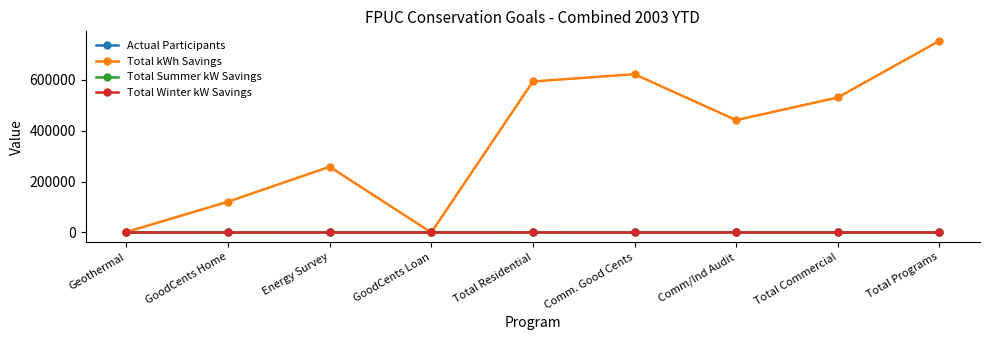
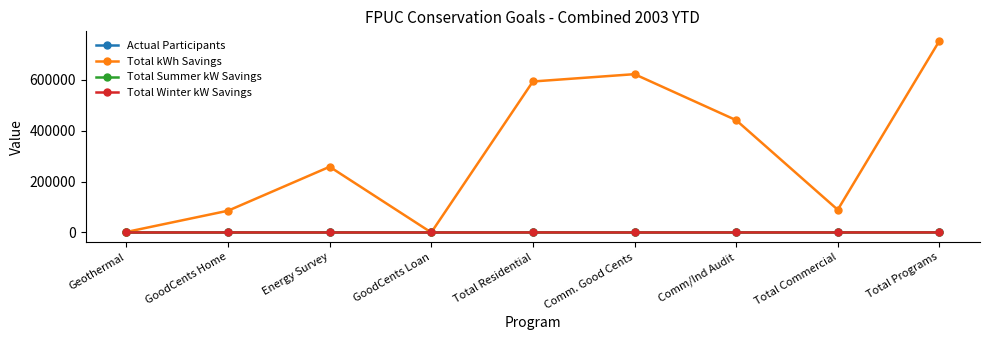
Total kWh Savings, GoodCents Home: 120000 -> 90000
Total kWh Savings, Total Commercial: 530000 -> 90000
